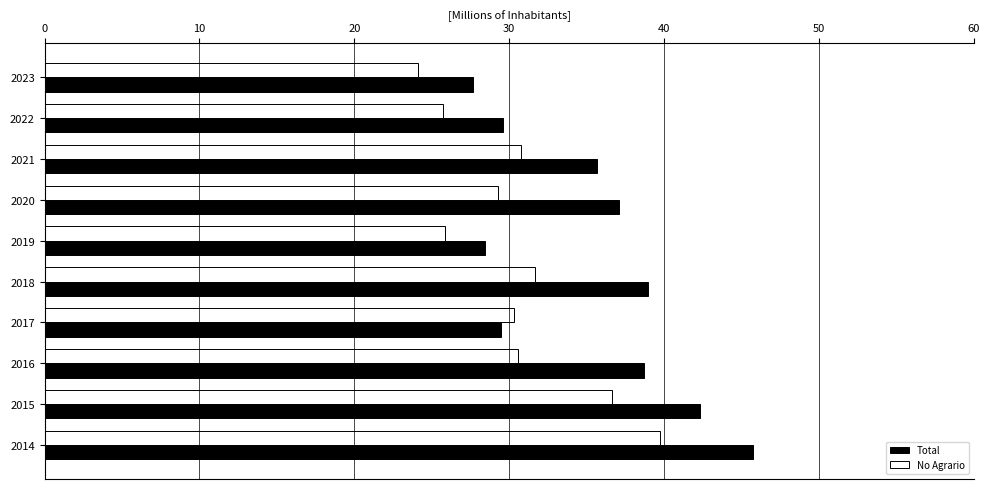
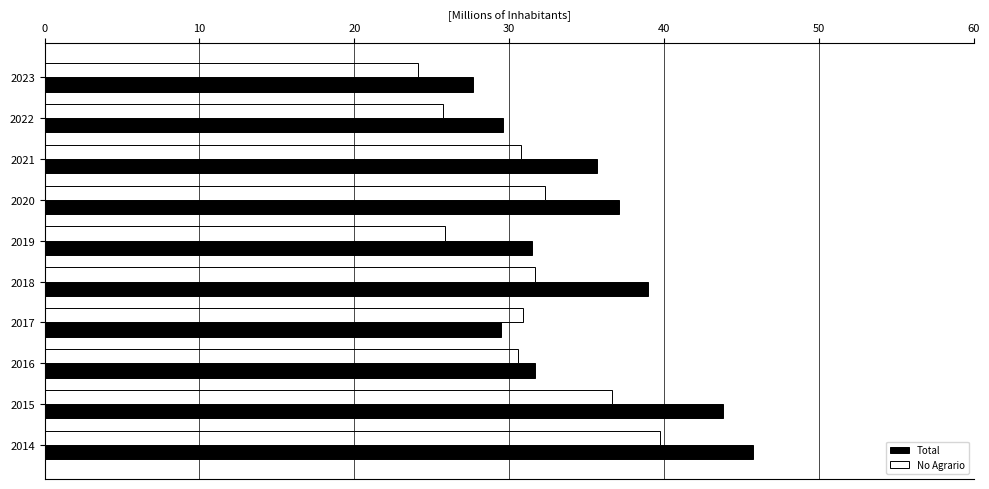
No Agrario, 2020: 29.2 -> 32.3
Total, 2019: 28.4 -> 31.5
No Agrario, 2017: 30.3 -> 30.9
Total, 2016: 38.7 -> 31.6
Total, 2015: 42.3 -> 43.8
